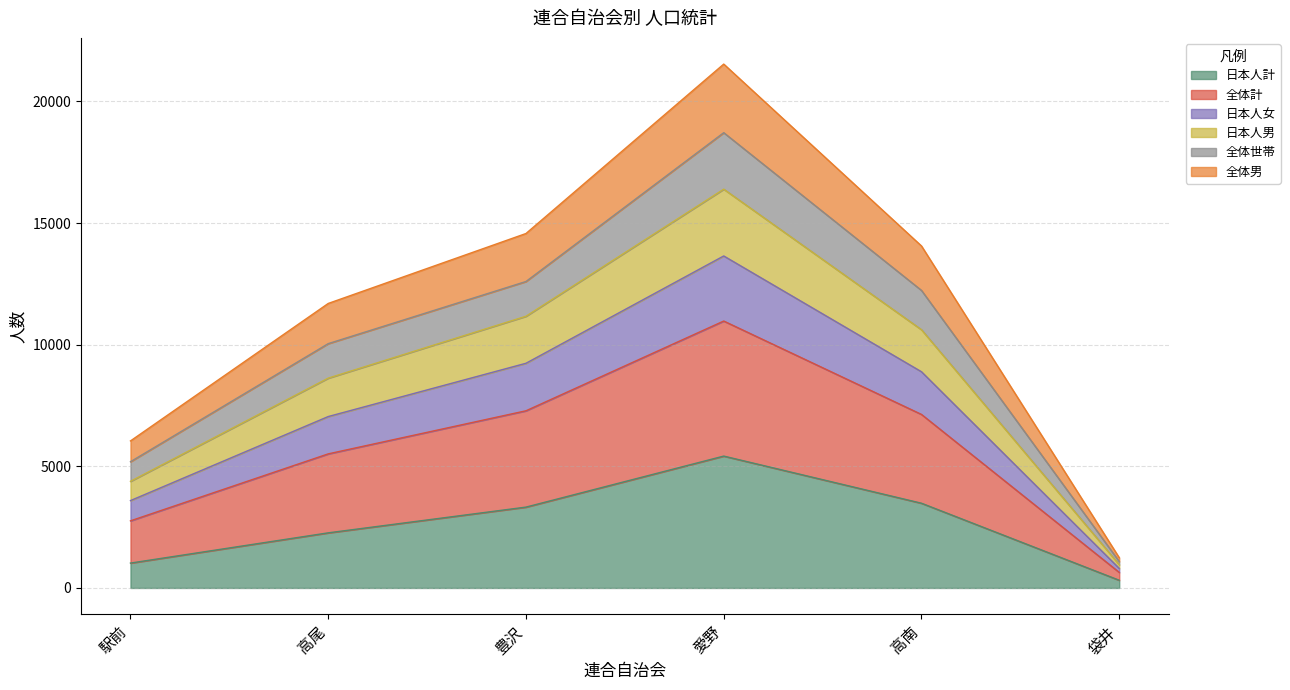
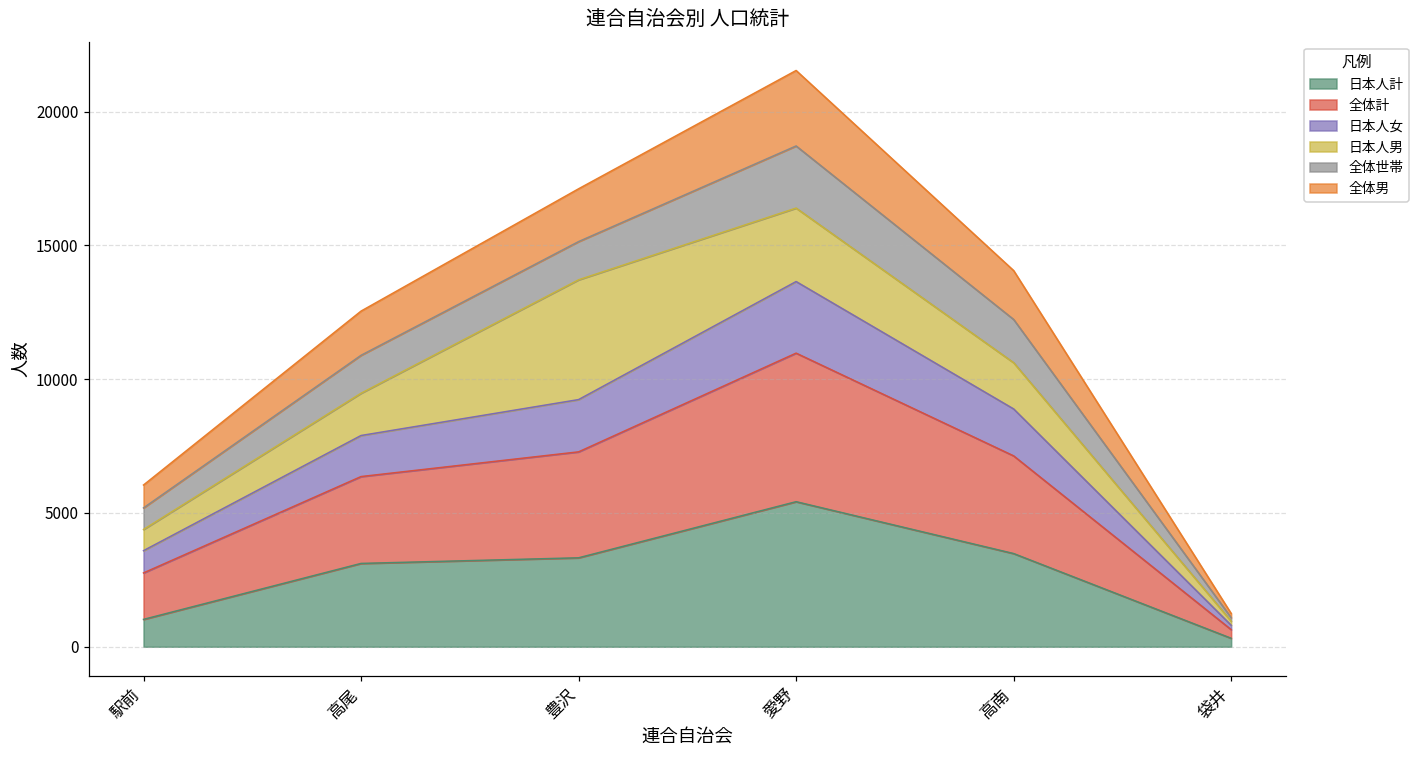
日本人計, 高尾: 2300 -> 3100
日本人男, 豊沢: 1900 -> 4500
